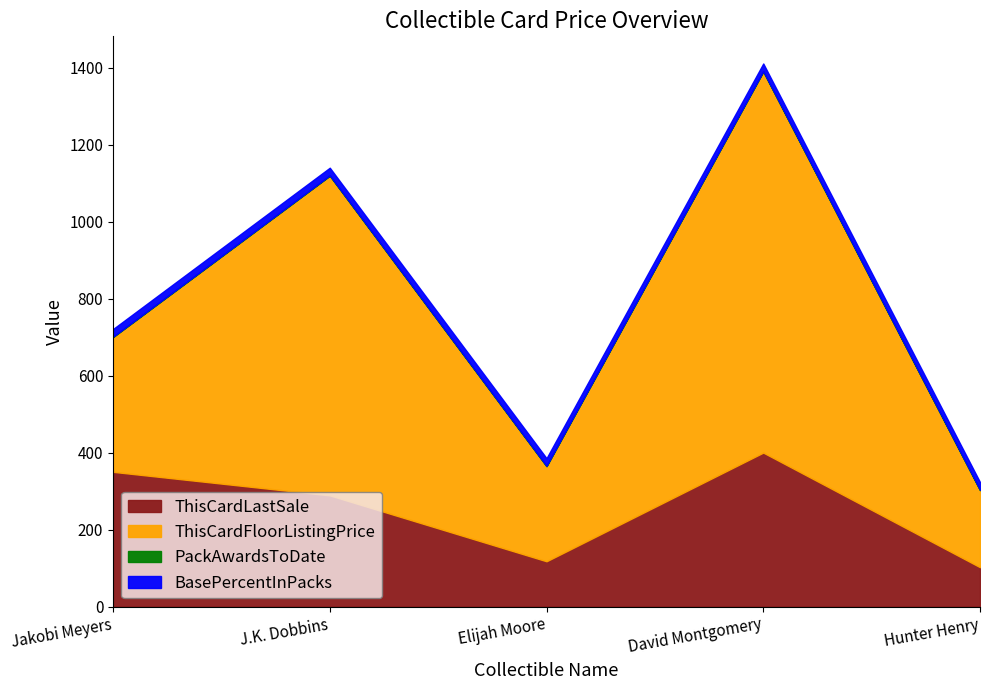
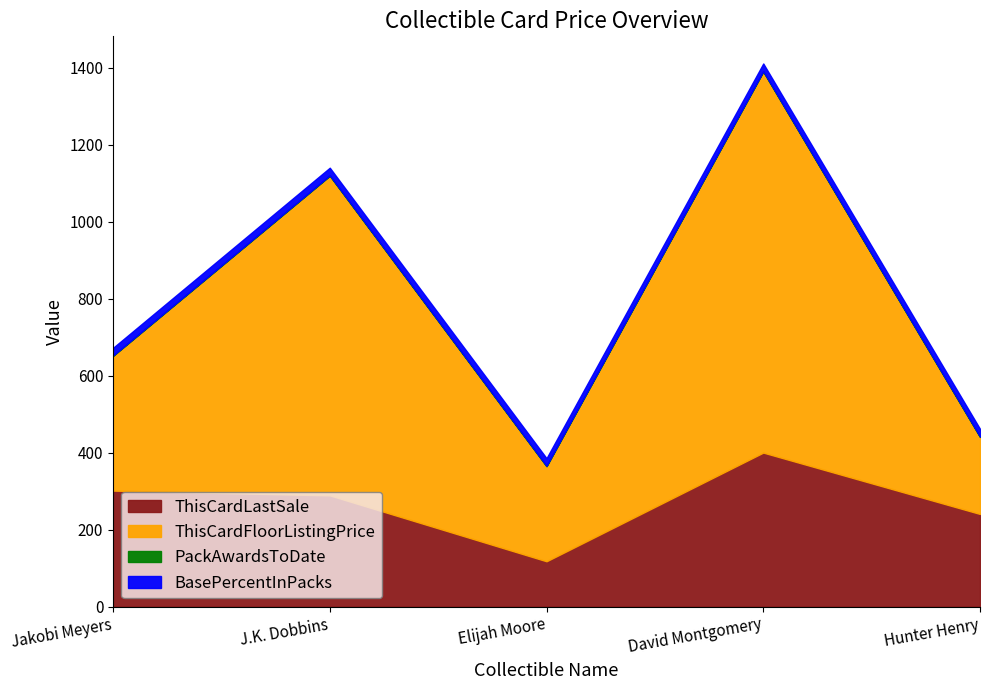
ThisCardLastSale, Jakobi Meyers: 350 -> 300
ThisCardLastSale, Hunter Henry: 100 -> 240
